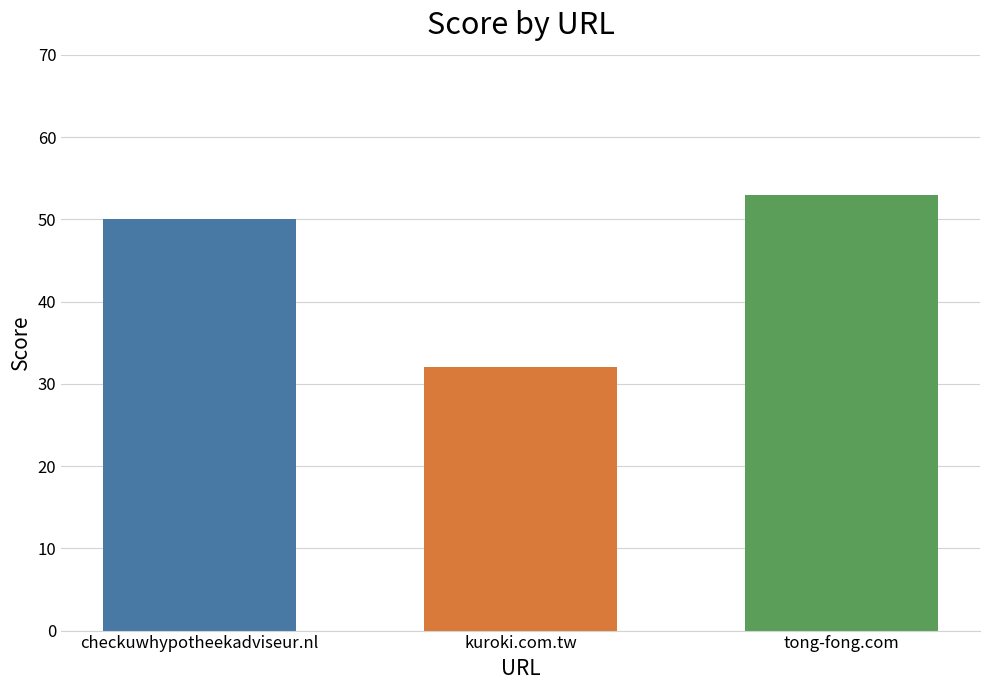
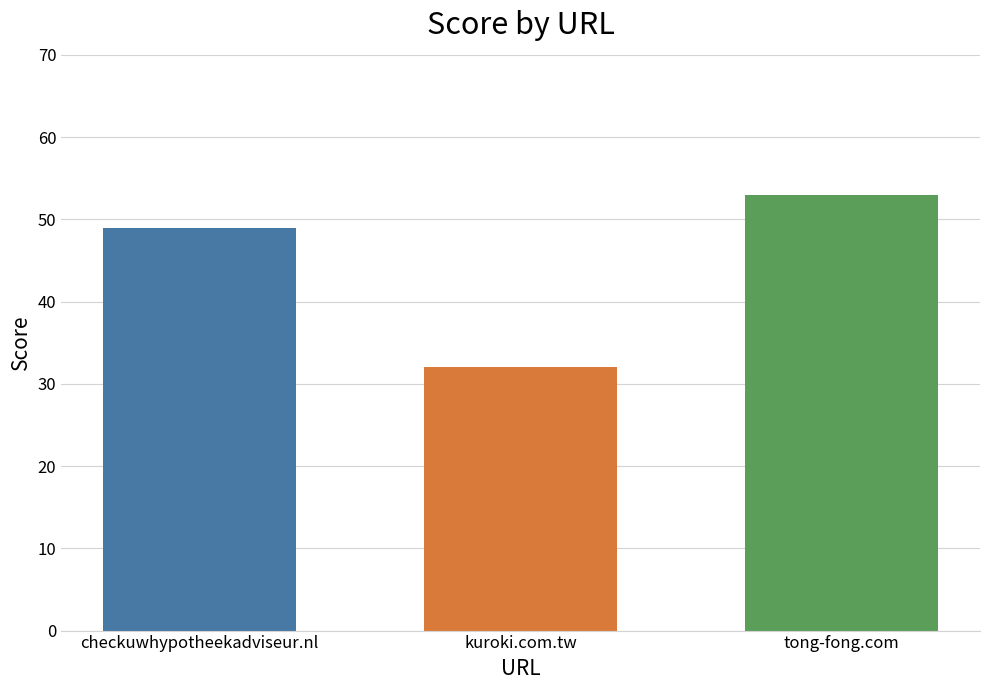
checkuwhypotheekadviseur.nl: 50 -> 49
